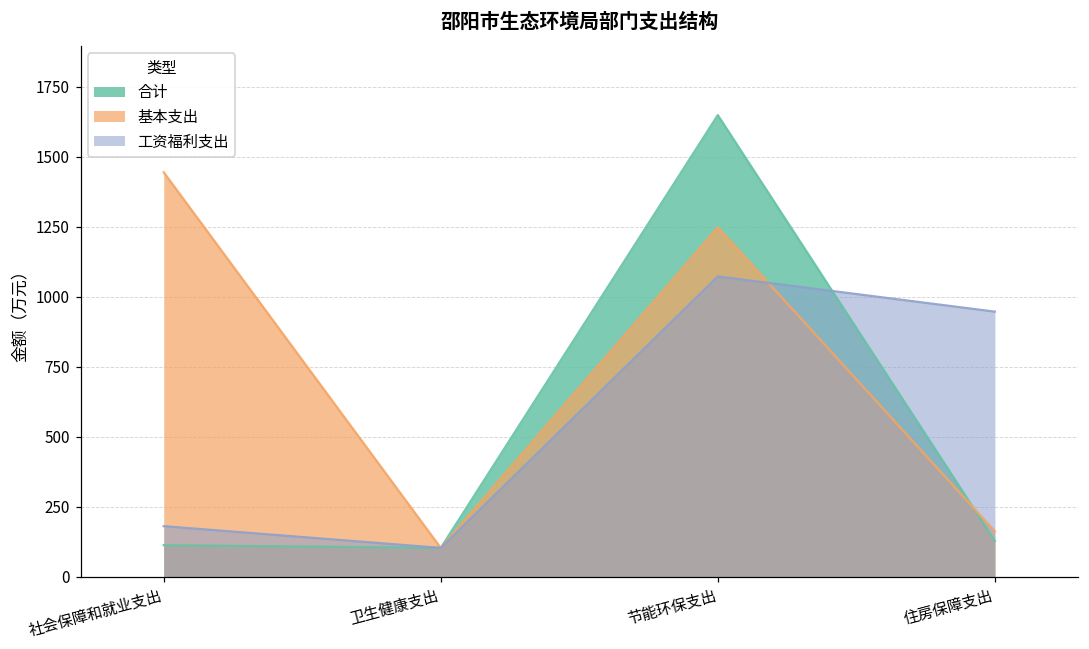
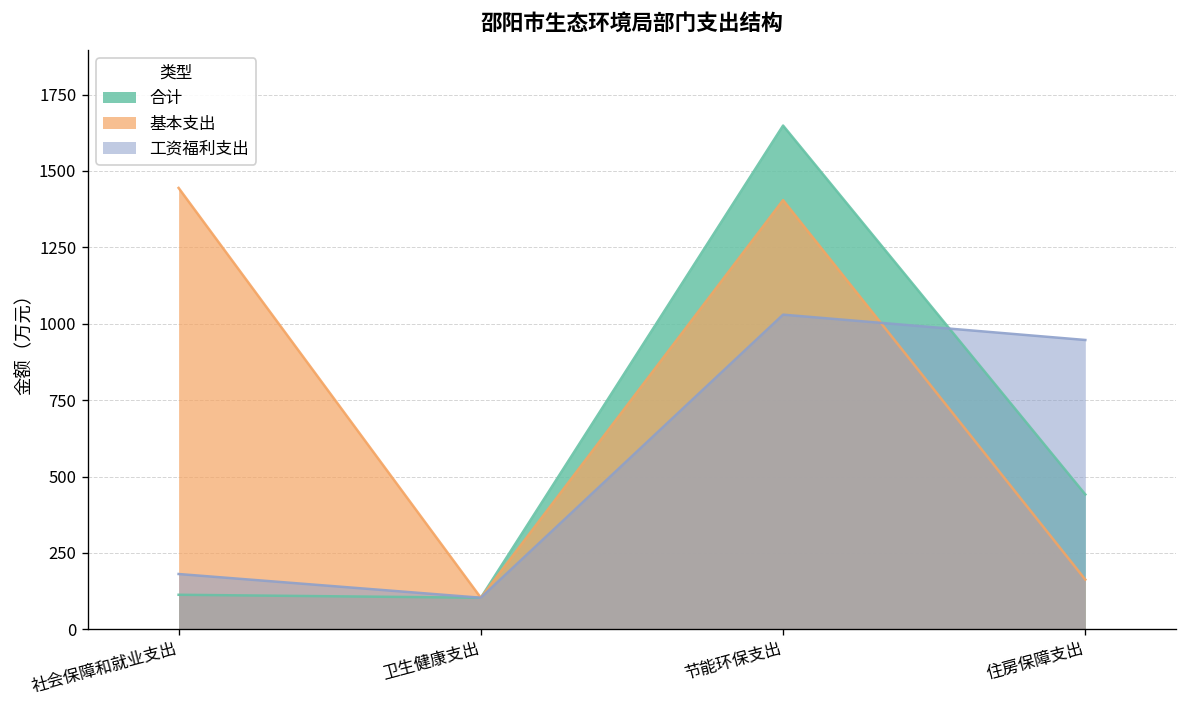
基本支出, 节能环保支出: 1250 -> 1400
工资福利支出, 节能环保支出: 1070 -> 1030
合计, 住房保障支出: 130 -> 440
